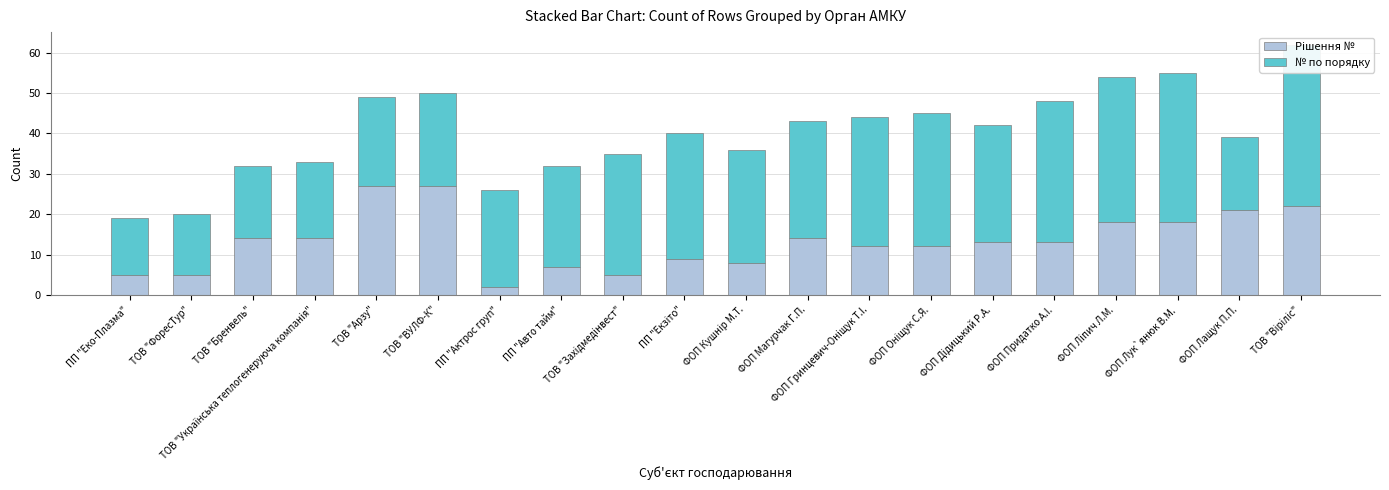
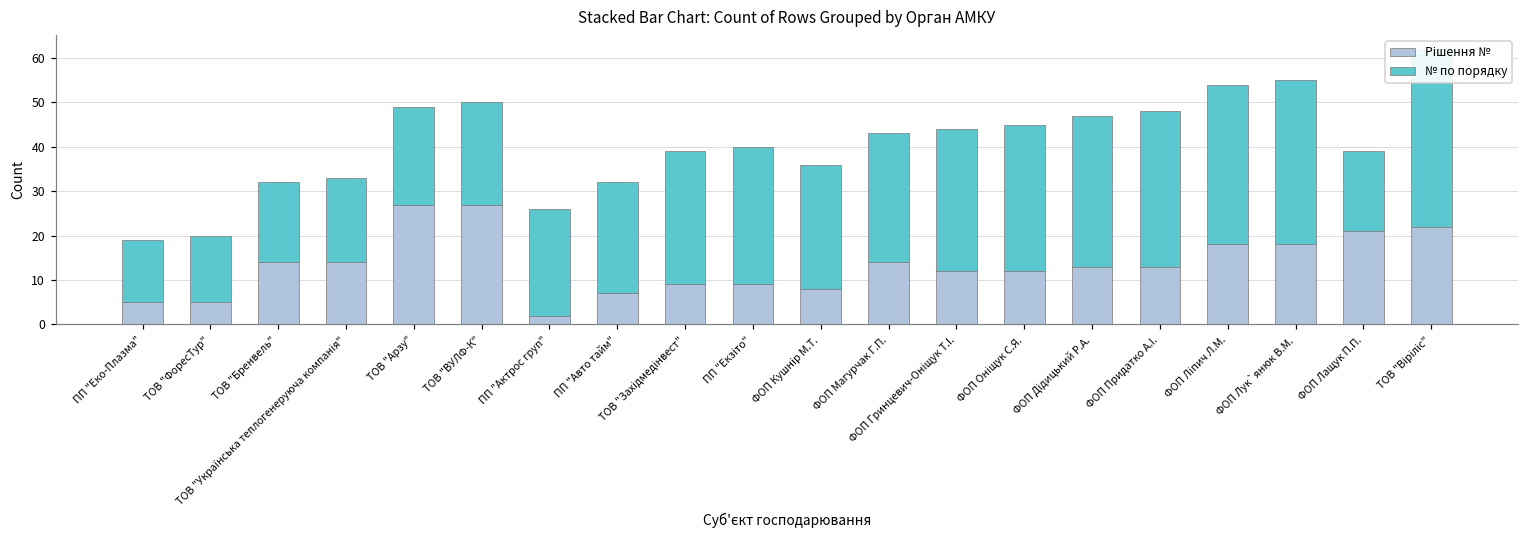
Рішення №, ТОВ "Західмедінвест": 5 -> 9
№ по порядку, ФОП Дідицький Р.А.: 29 -> 34
